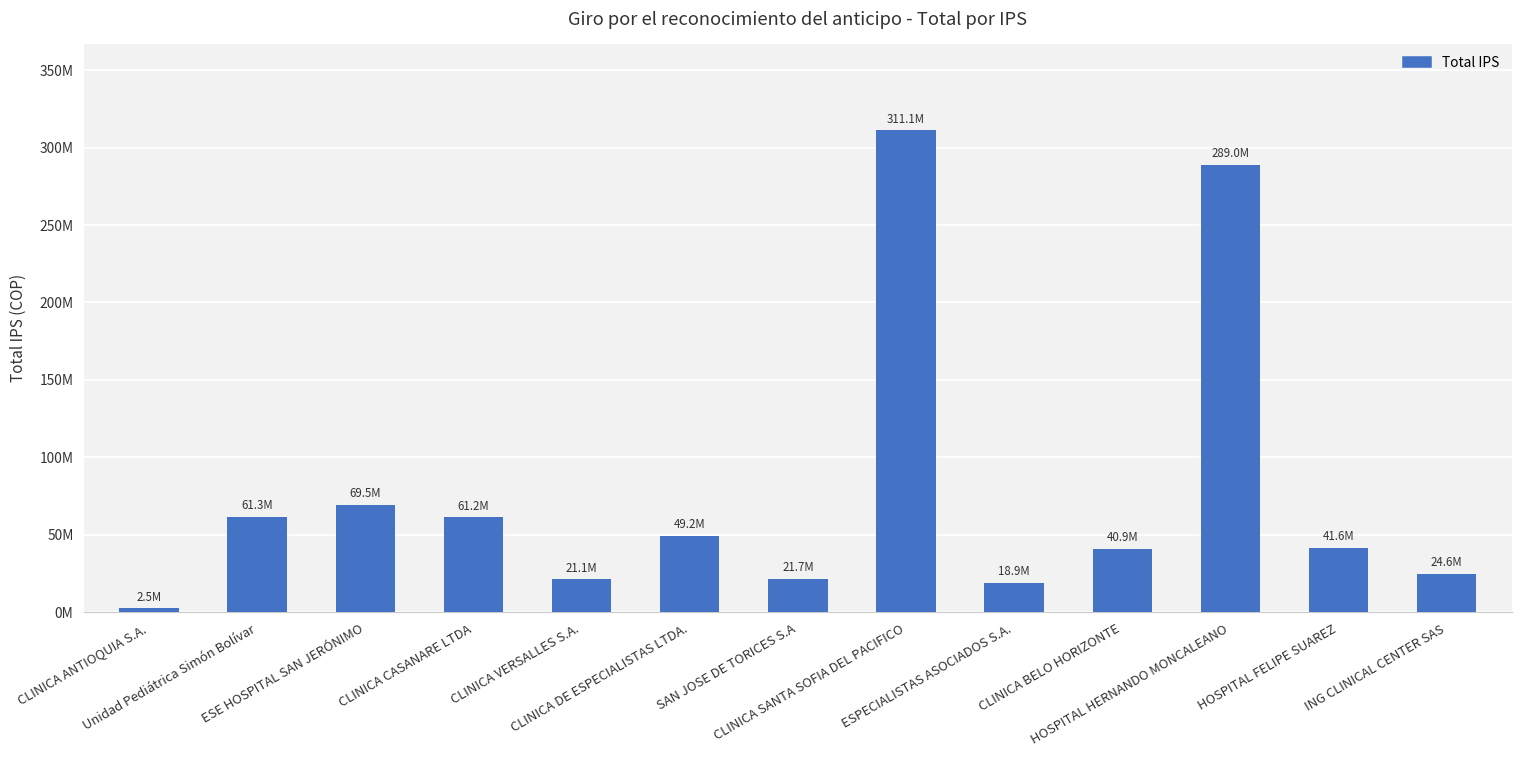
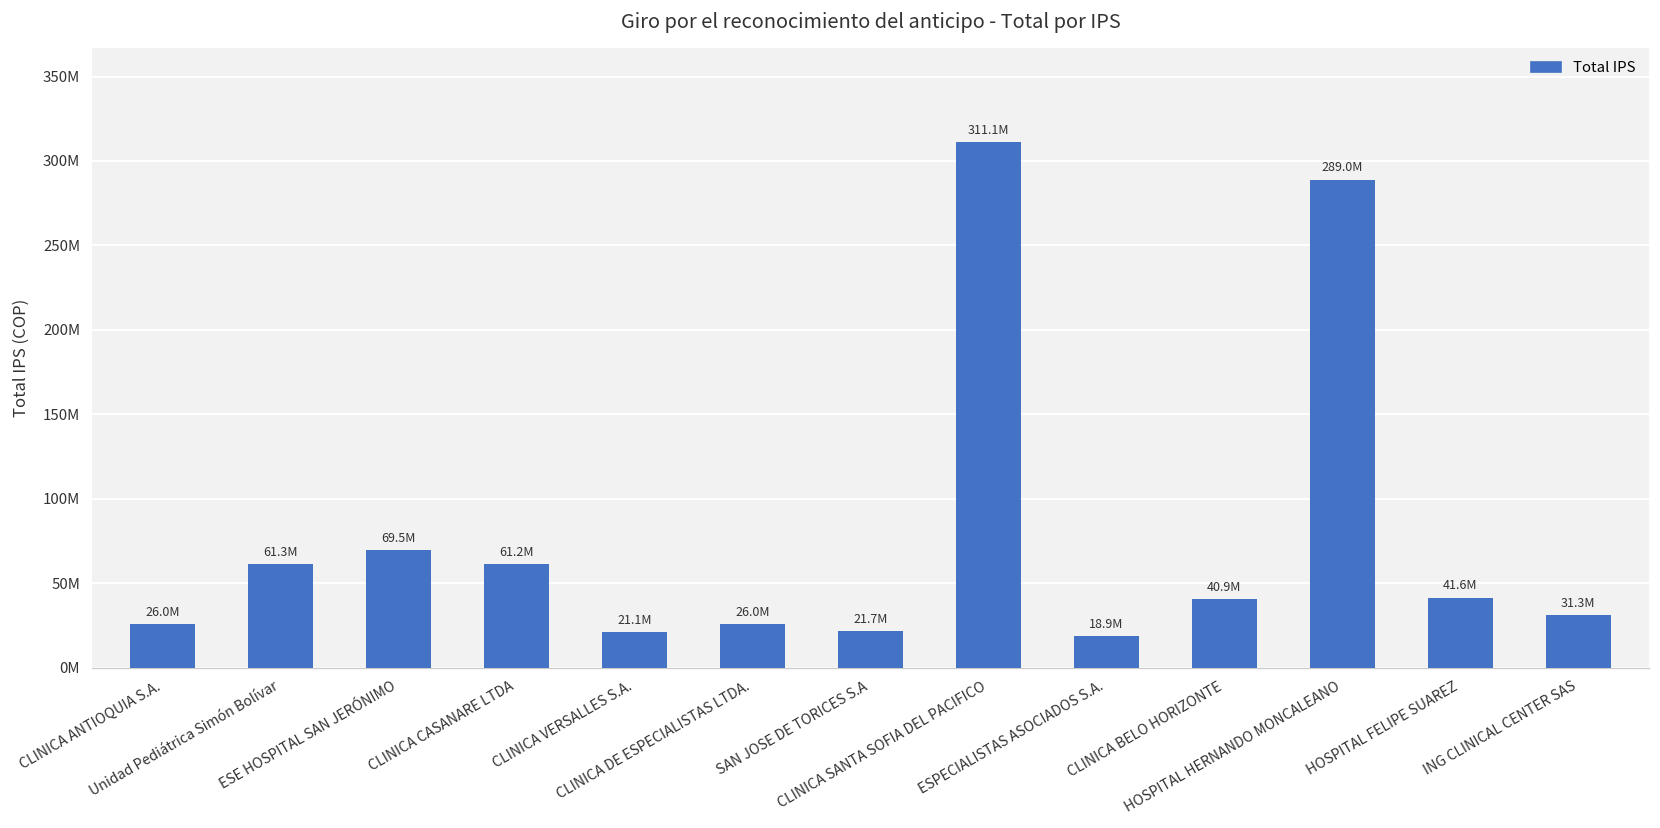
CLINICA ANTIOQUIA S.A.: 2.5M -> 26.0M
CLINICA DE ESPECIALISTAS LTDA.: 49.2M -> 26.0M
ING CLINICAL CENTER SAS: 24.6M -> 31.3M
